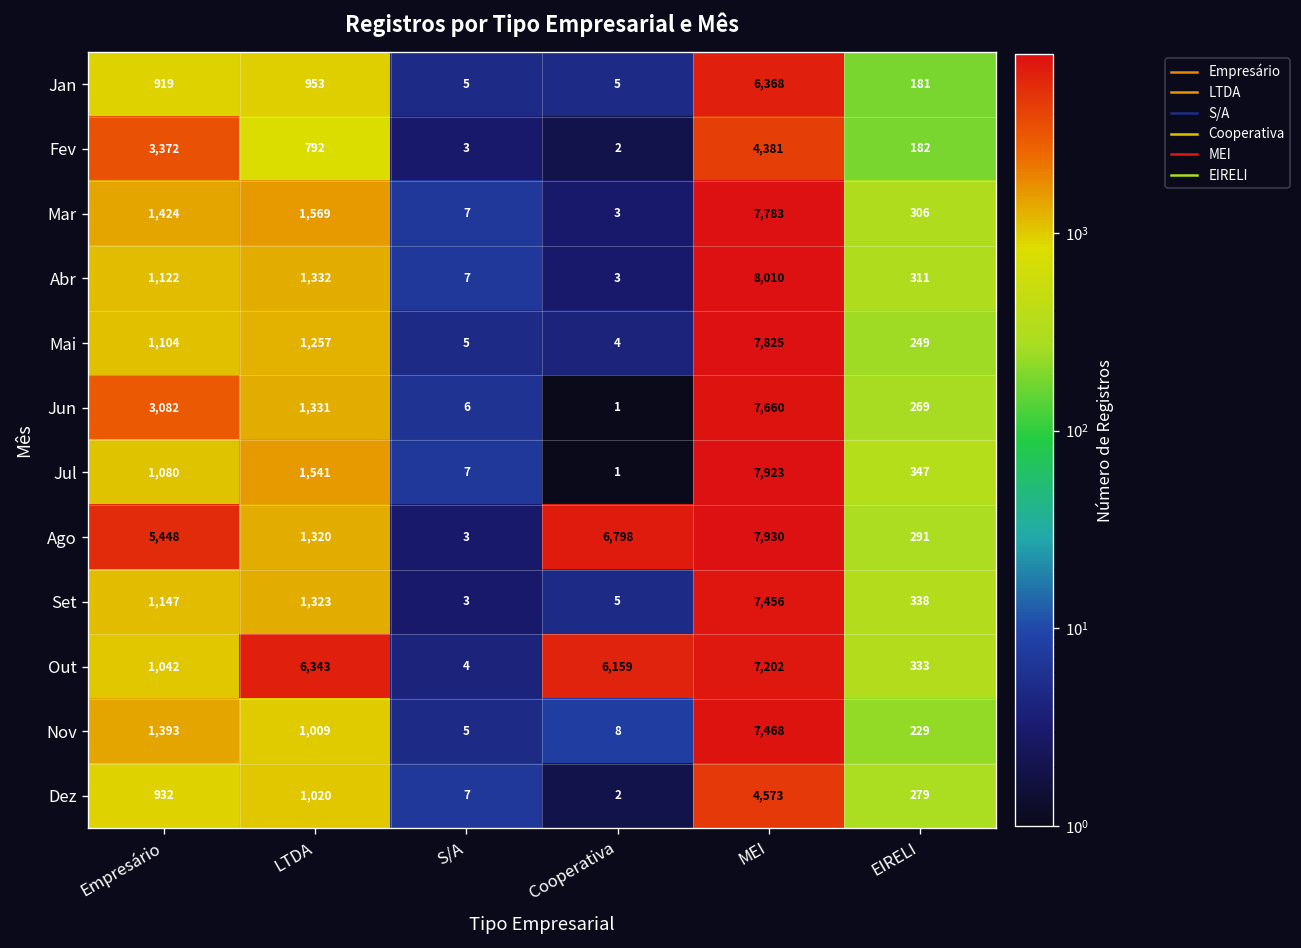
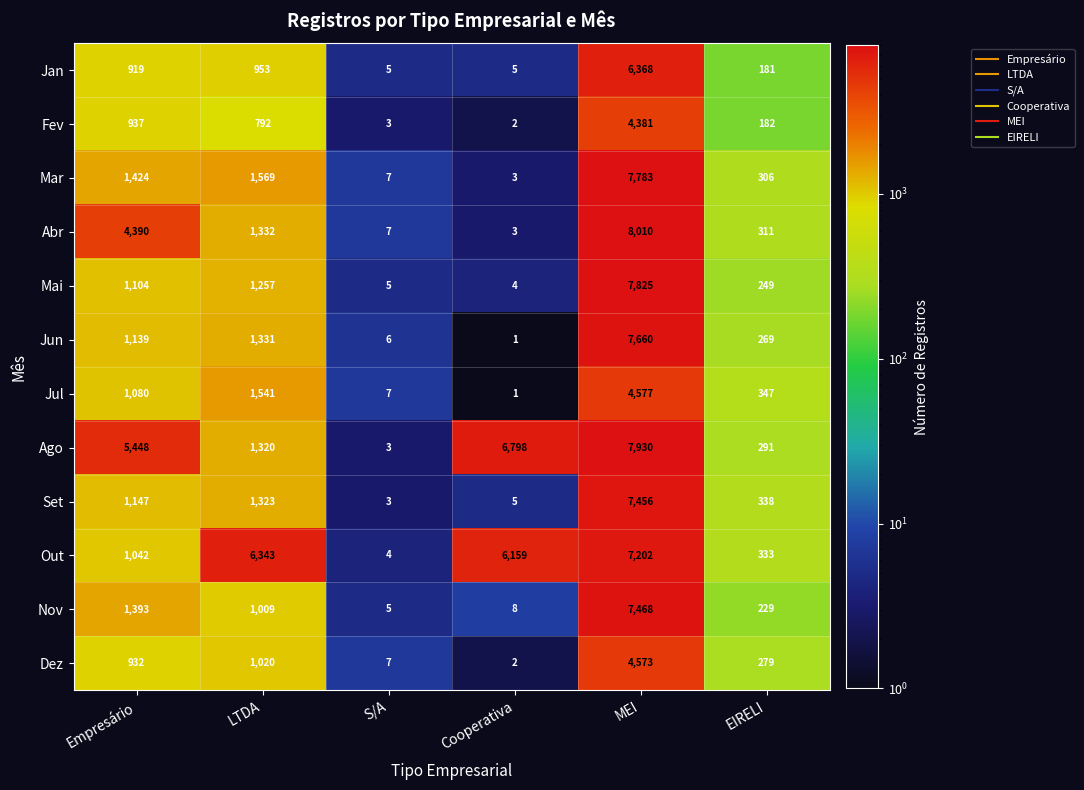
Fev, Empresário: 3,372 -> 937
Abr, Empresário: 1,122 -> 4,390
Jun, Empresário: 3,082 -> 1,139
Jul, MEI: 7,923 -> 4,577
